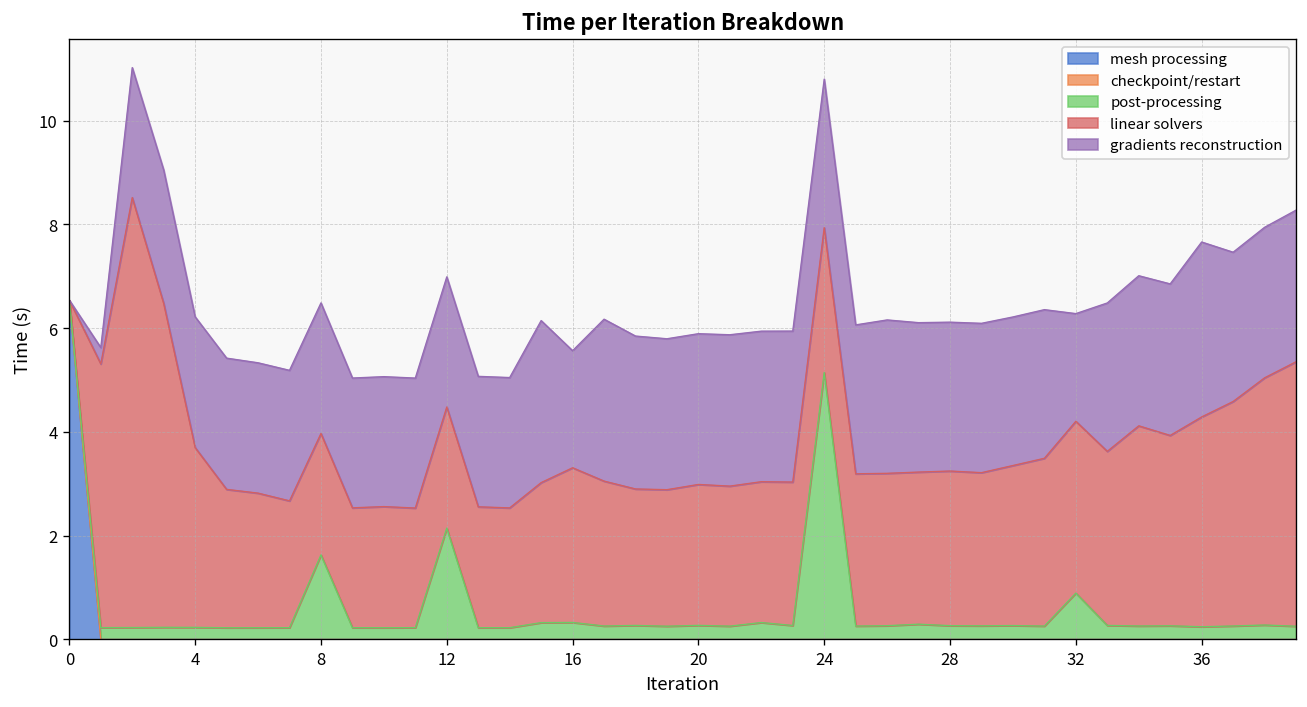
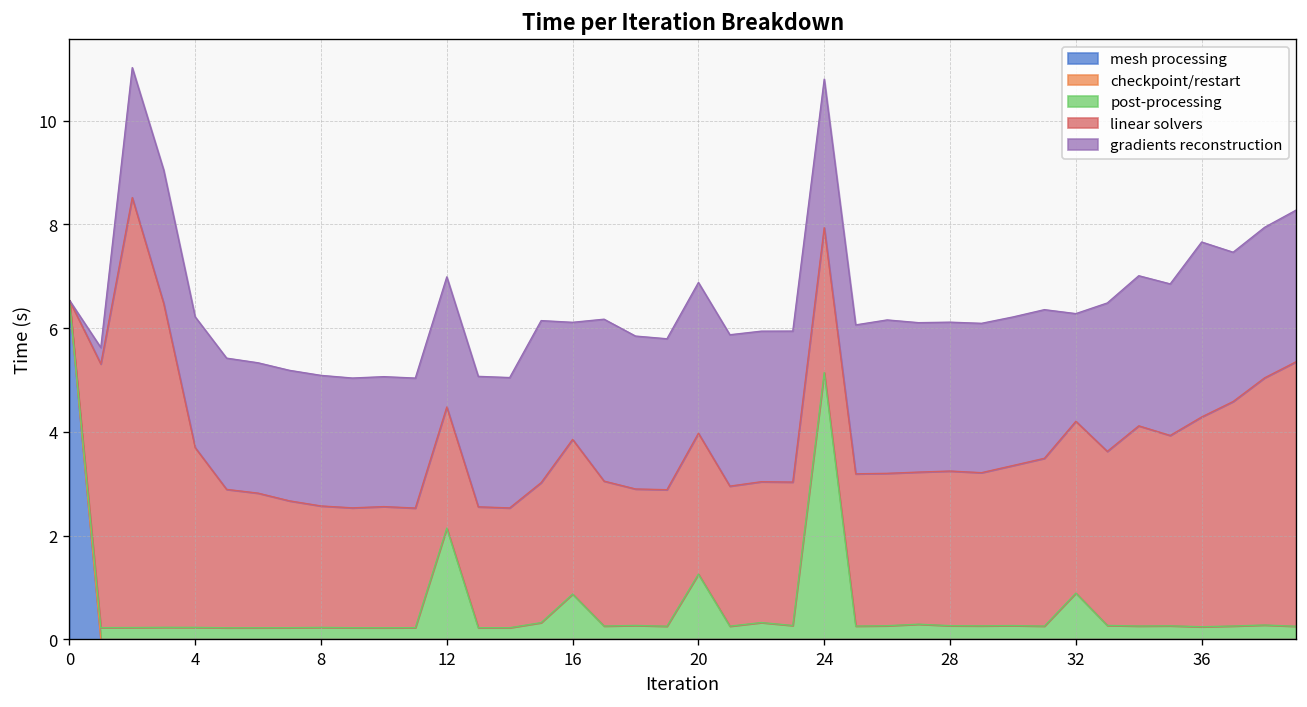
post-processing, 8: 1.6 -> 0.2
post-processing, 16: 0.3 -> 0.9
post-processing, 20: 0.3 -> 1.3
